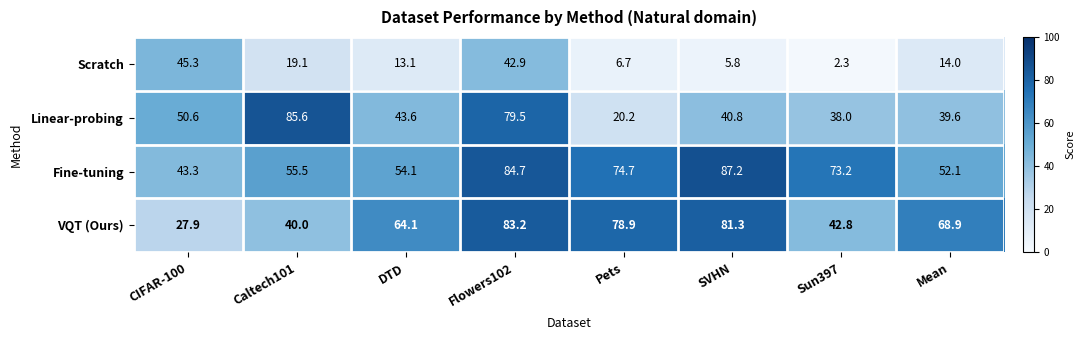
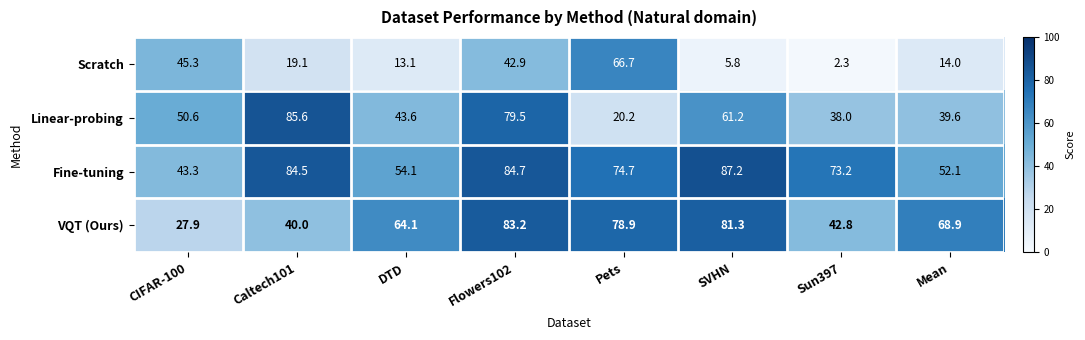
Scratch, Pets: 6.7 -> 66.7
Linear-probing, SVHN: 40.8 -> 61.2
Fine-tuning, Caltech101: 55.5 -> 84.5
